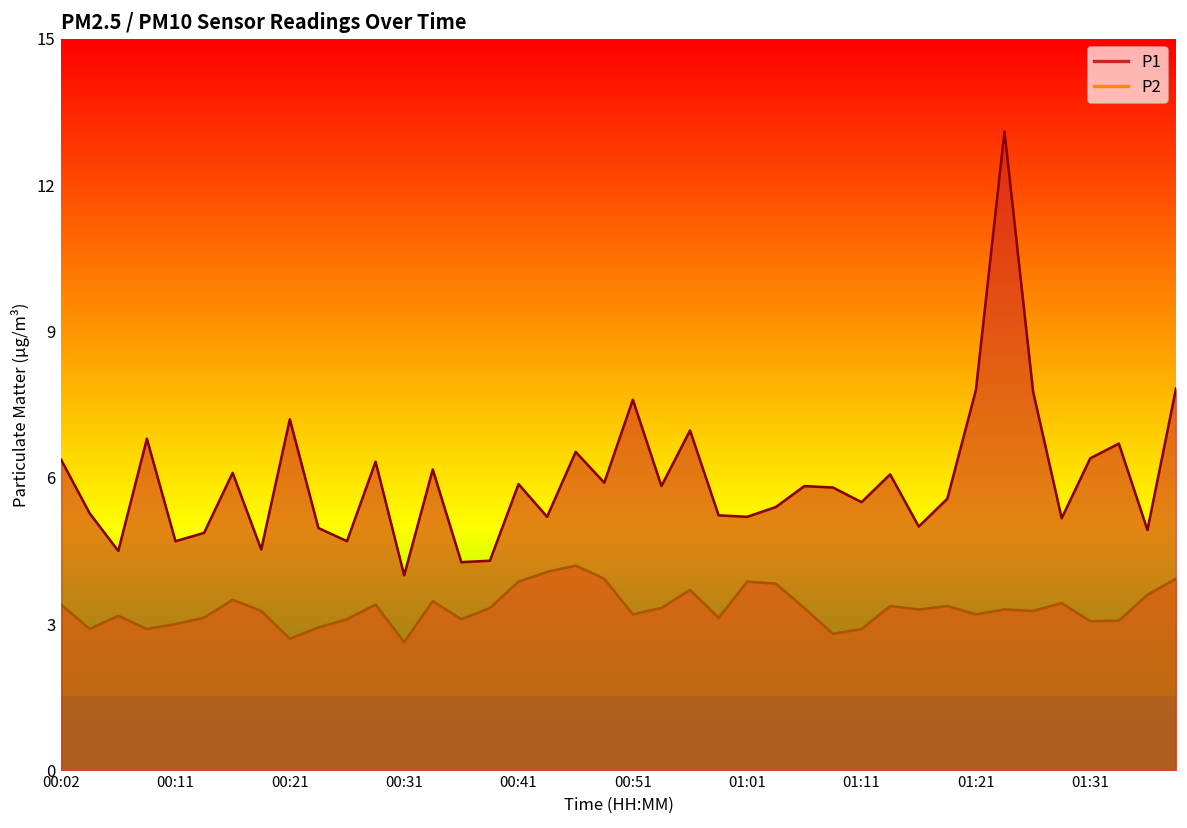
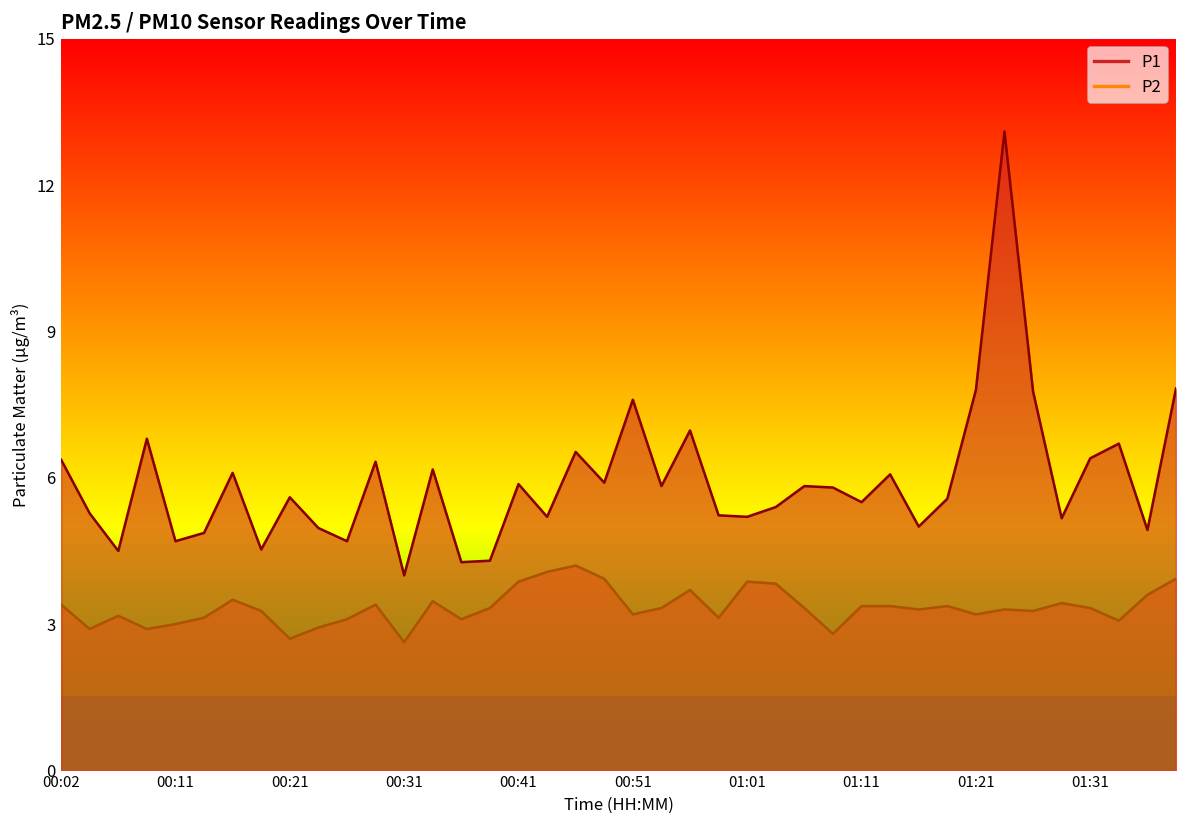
P1, 00:21: 7.2 -> 5.6
P2, 01:11: 2.9 -> 3.4
P2, 01:31: 3.1 -> 3.3
